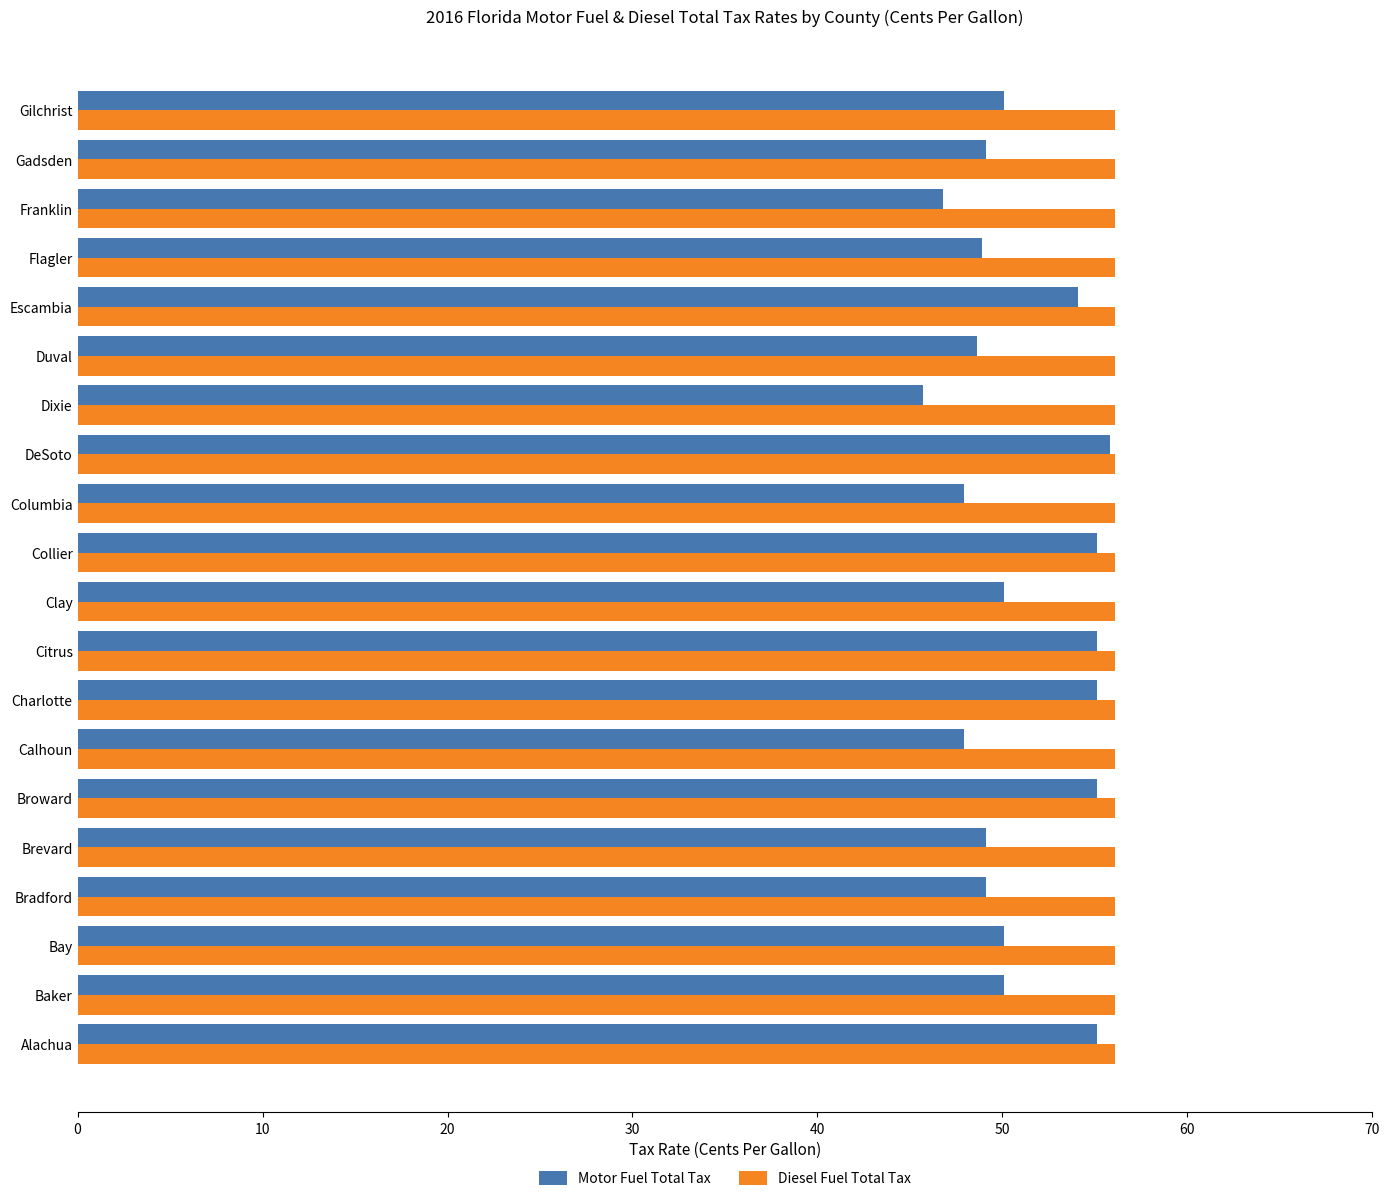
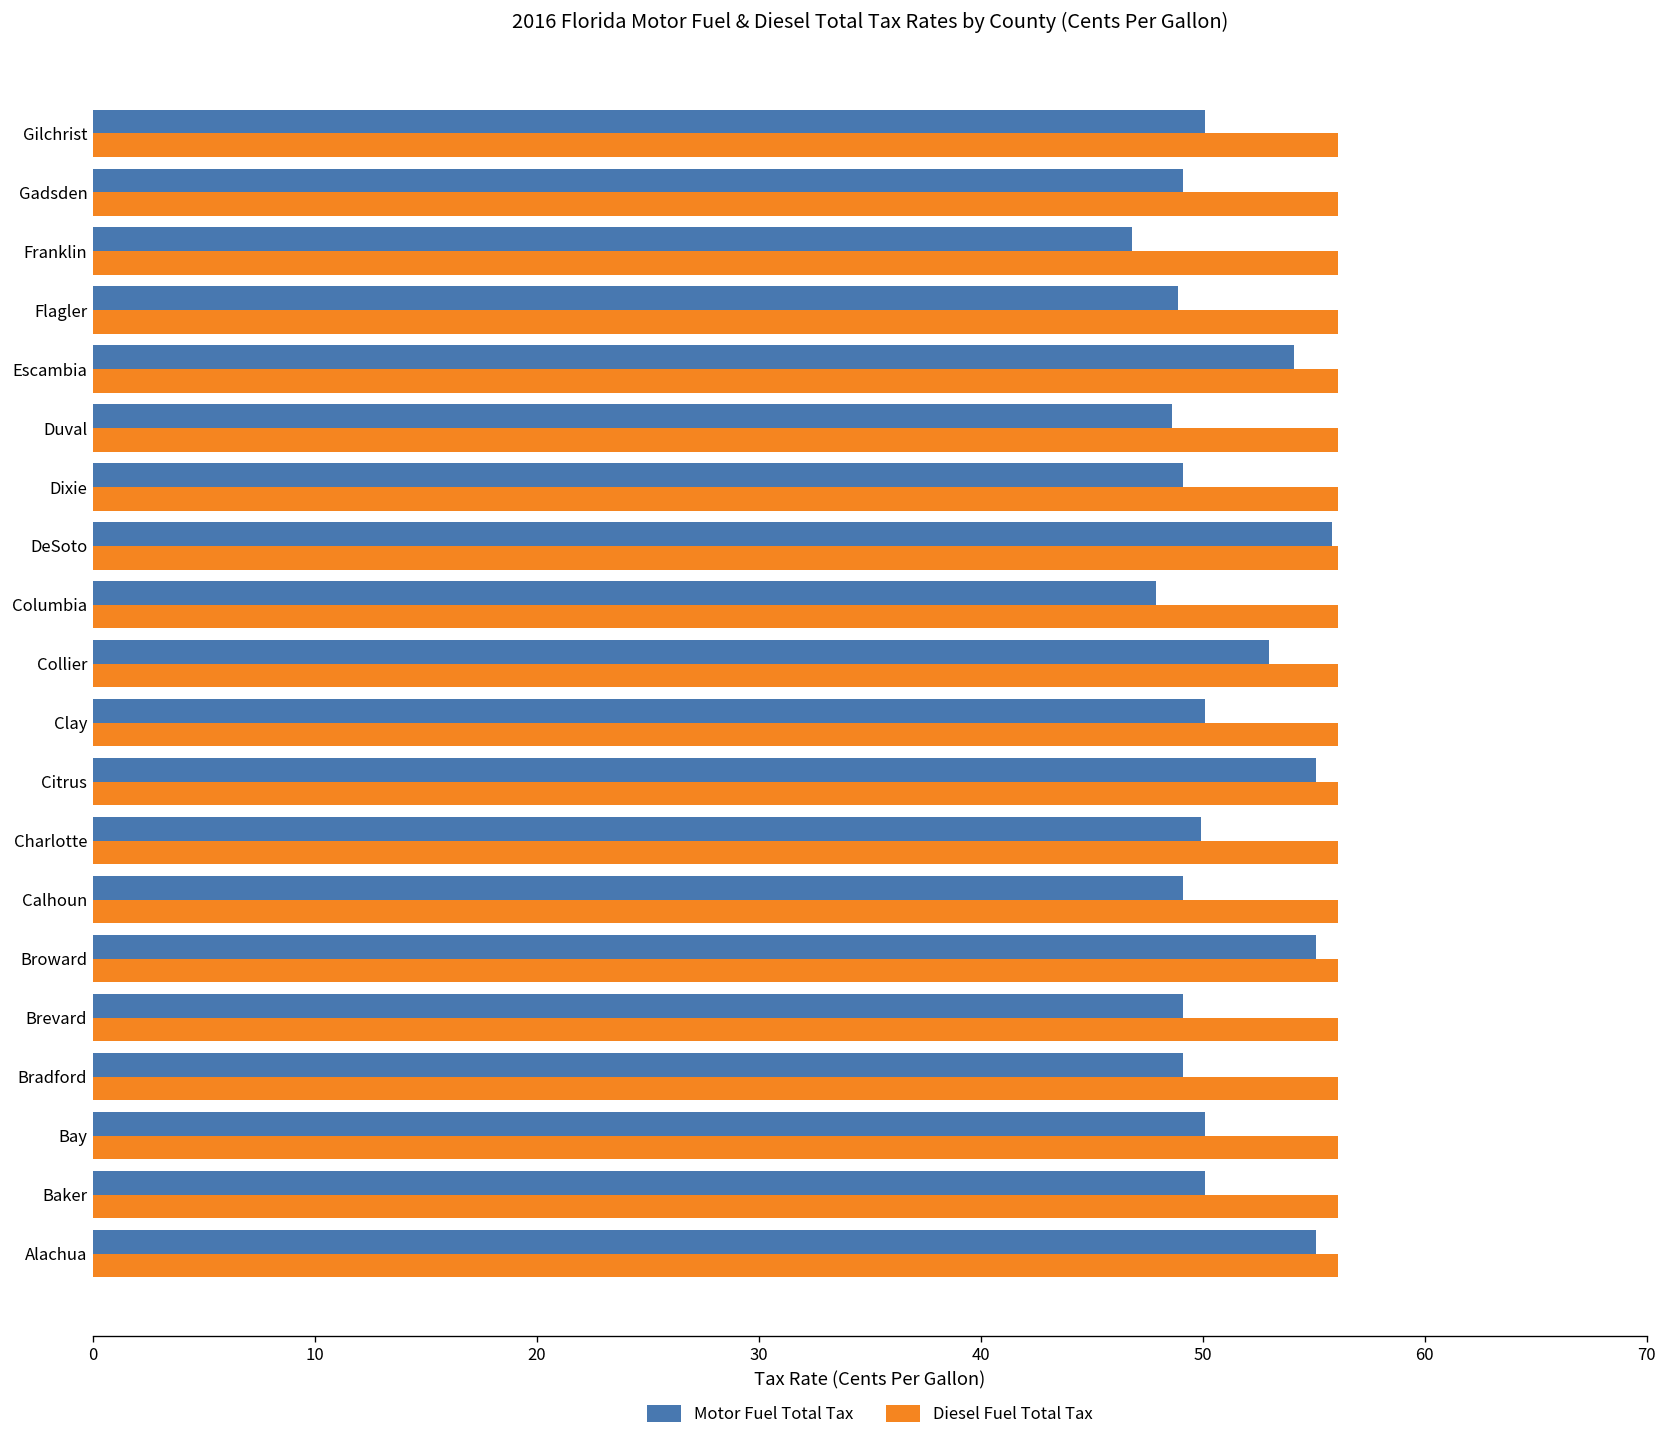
Motor Fuel Total Tax, Dixie: 45.7 -> 49.1
Motor Fuel Total Tax, Collier: 55.1 -> 53.0
Motor Fuel Total Tax, Charlotte: 55.1 -> 49.9
Motor Fuel Total Tax, Calhoun: 47.9 -> 49.1
